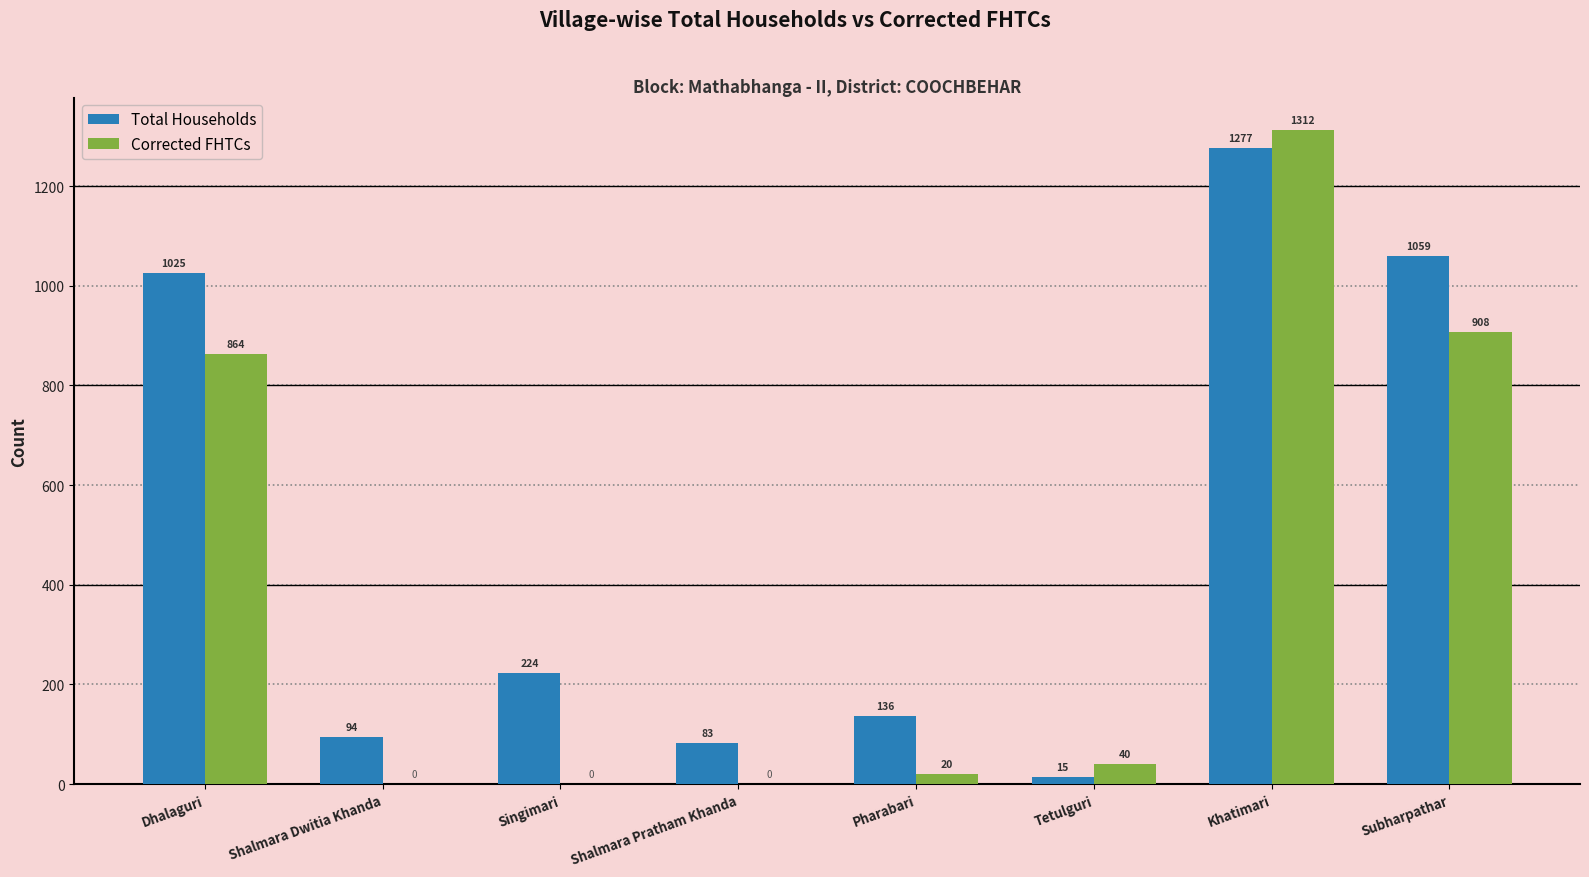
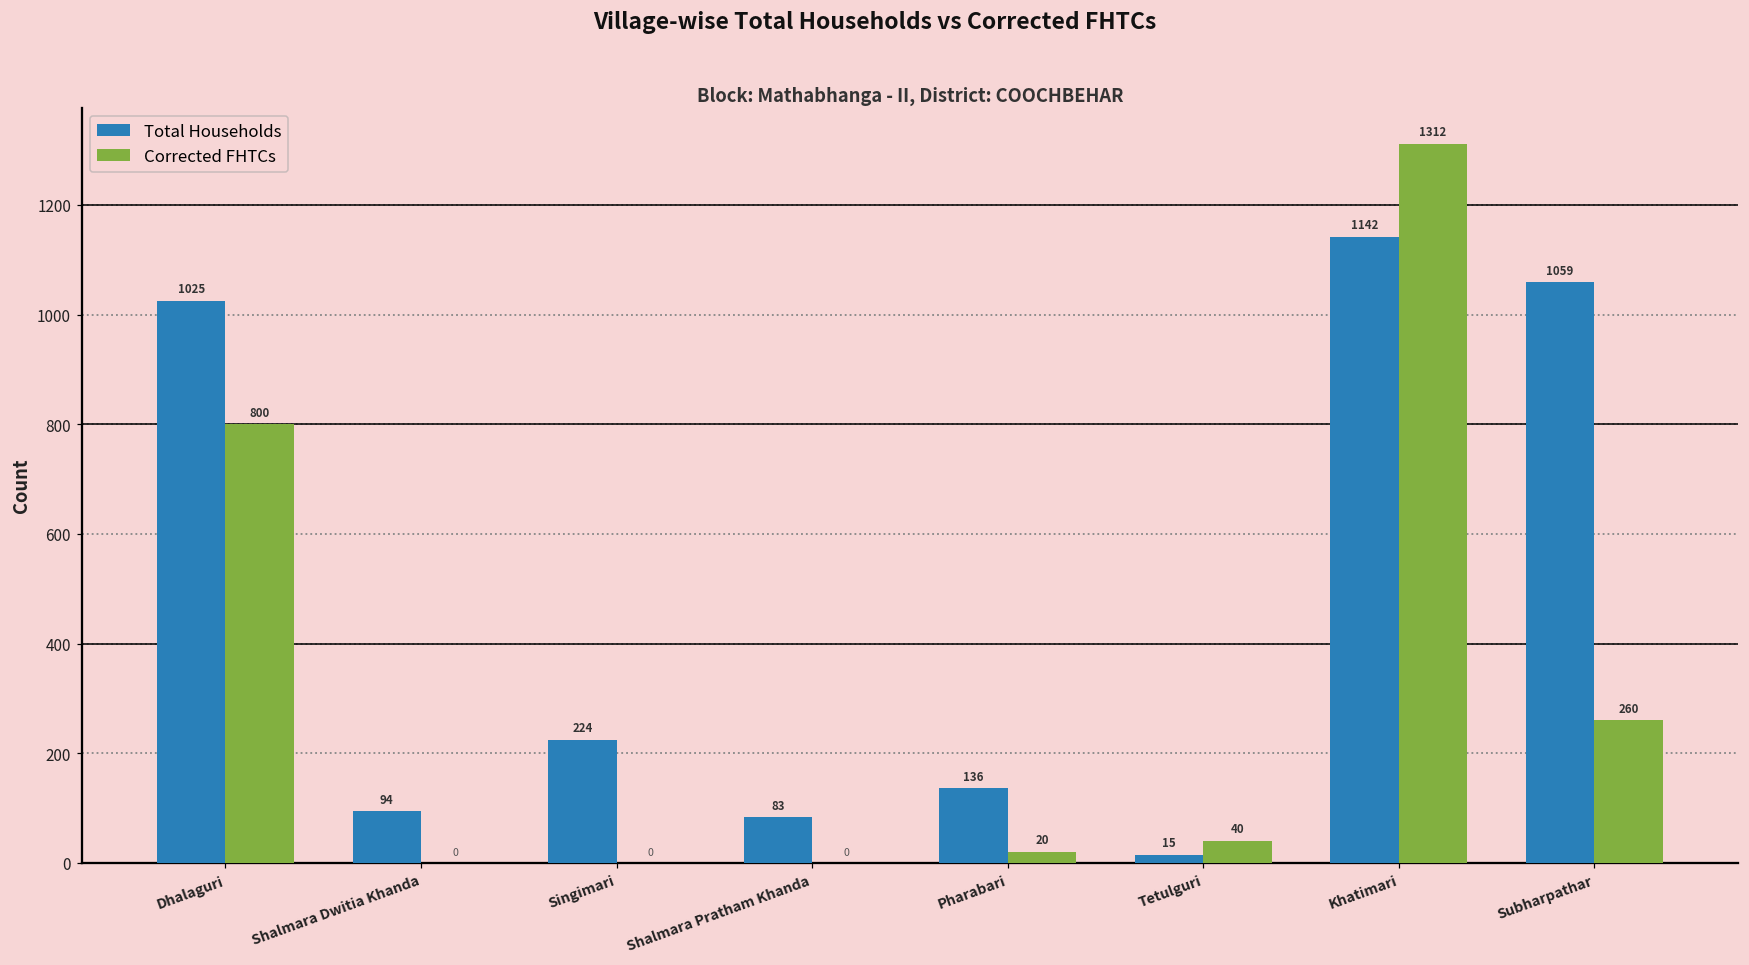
Corrected FHTCs, Dhalaguri: 864 -> 800
Total Households, Khatimari: 1277 -> 1142
Corrected FHTCs, Subharpathar: 908 -> 260
